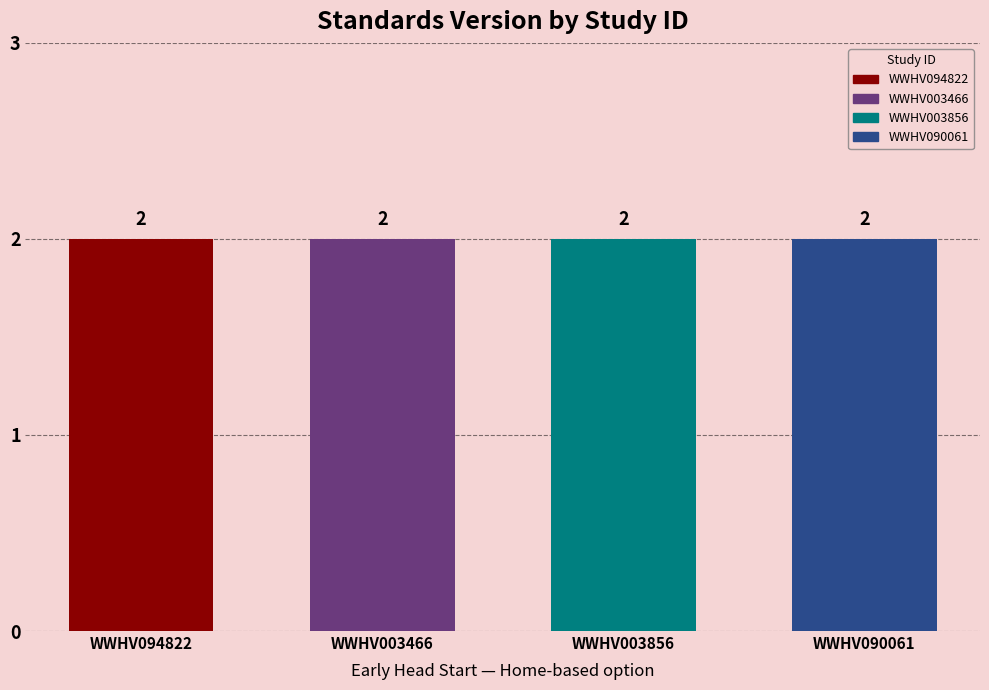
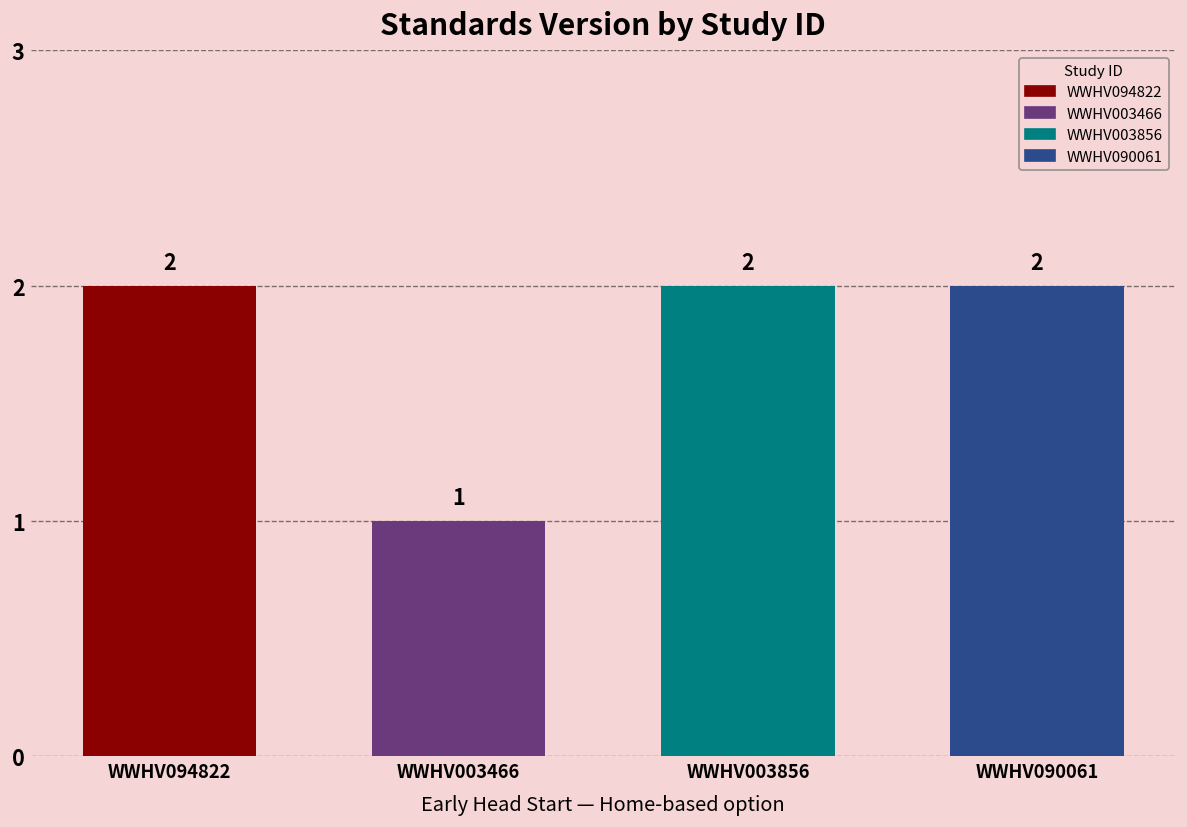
WWHV003466: 2 -> 1
